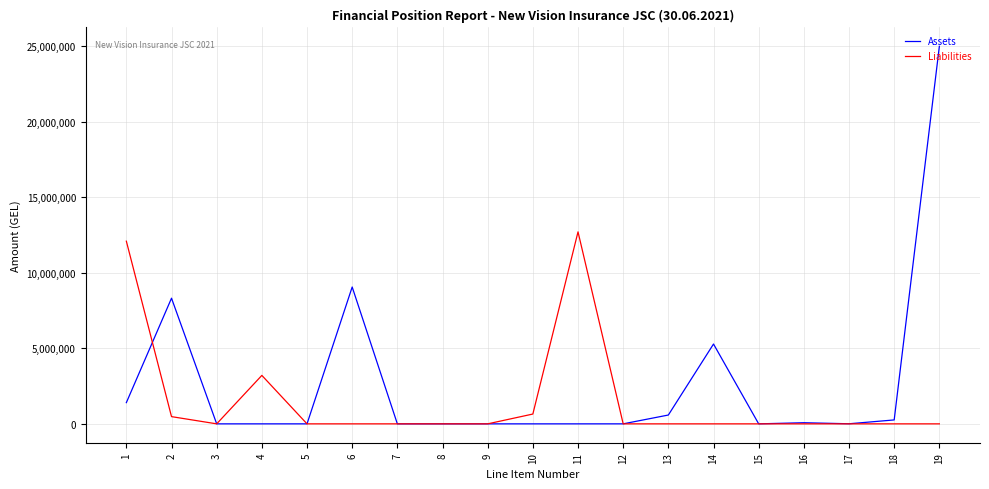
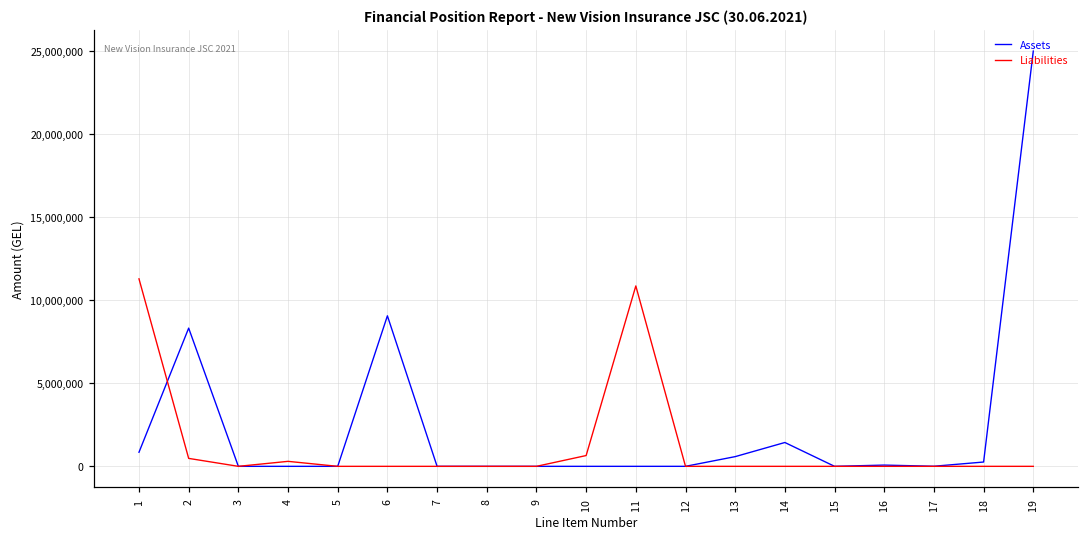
Assets, 1: 1,400,000 -> 800,000
Liabilities, 1: 12,100,000 -> 11,300,000
Liabilities, 4: 3,200,000 -> 300,000
Liabilities, 11: 12,700,000 -> 10,900,000
Assets, 14: 5,300,000 -> 1,400,000
